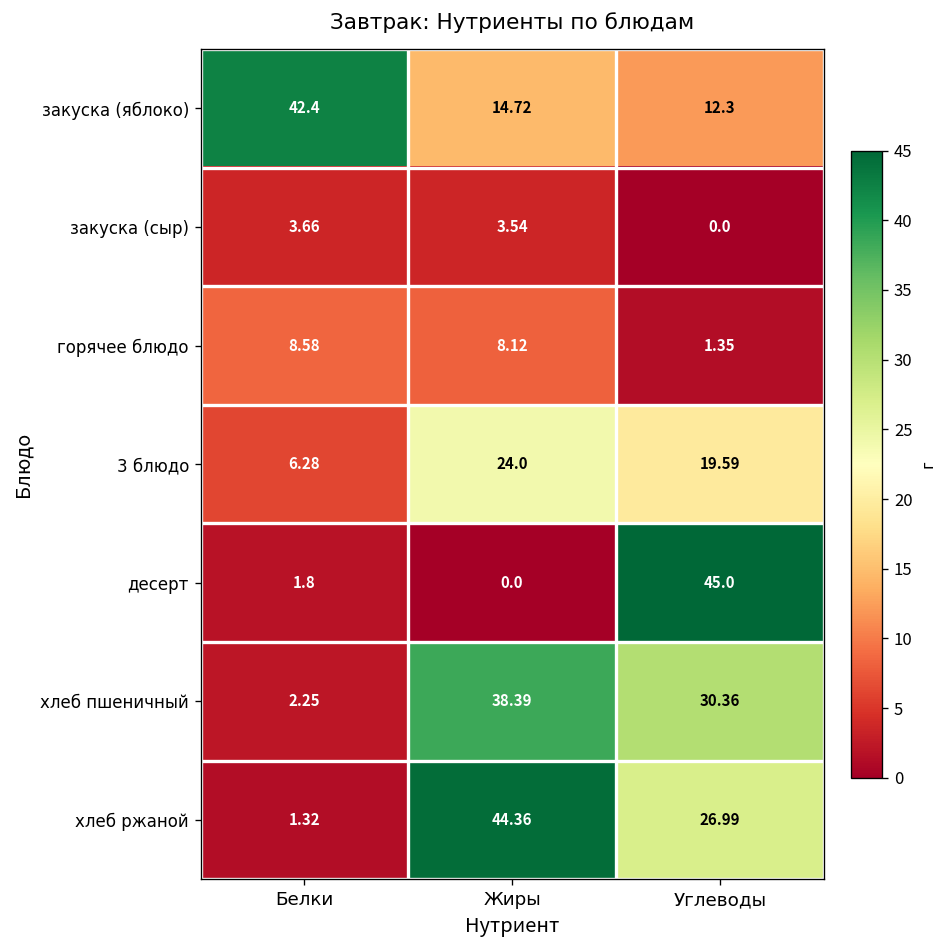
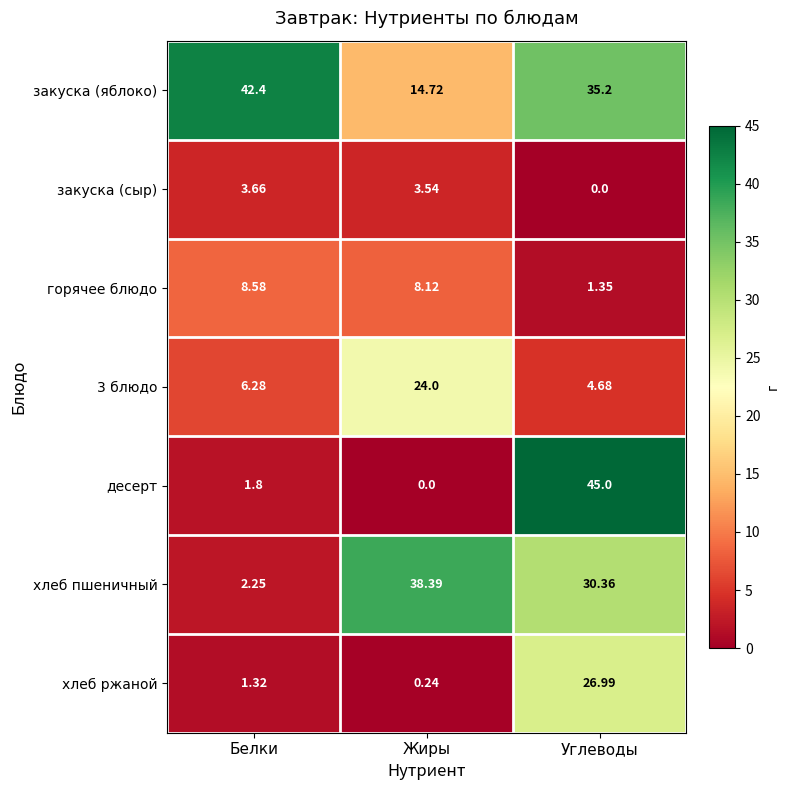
закуска (яблоко), Углеводы: 12.3 -> 35.2
3 блюдо, Углеводы: 19.59 -> 4.68
хлеб ржаной, Жиры: 44.36 -> 0.24
